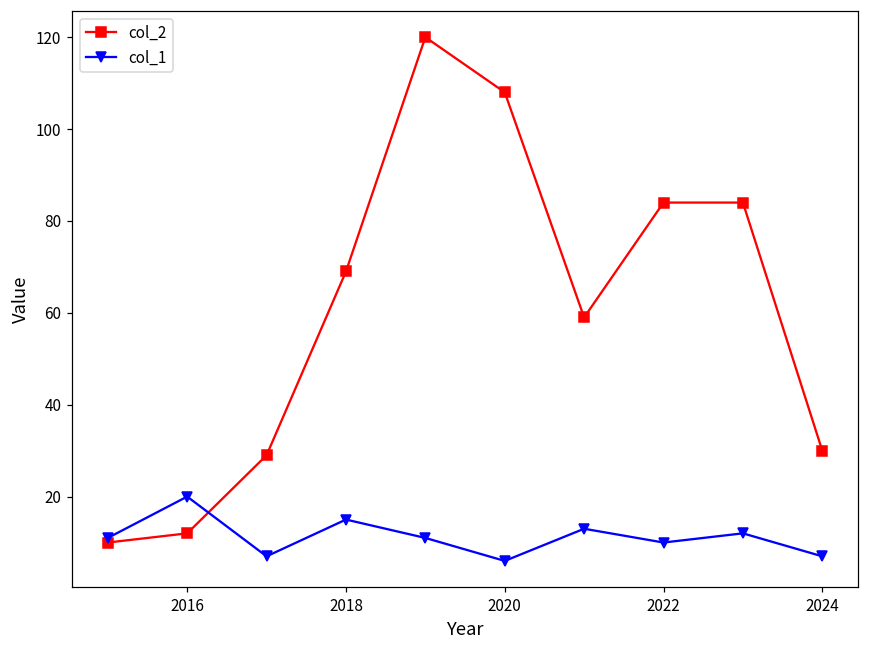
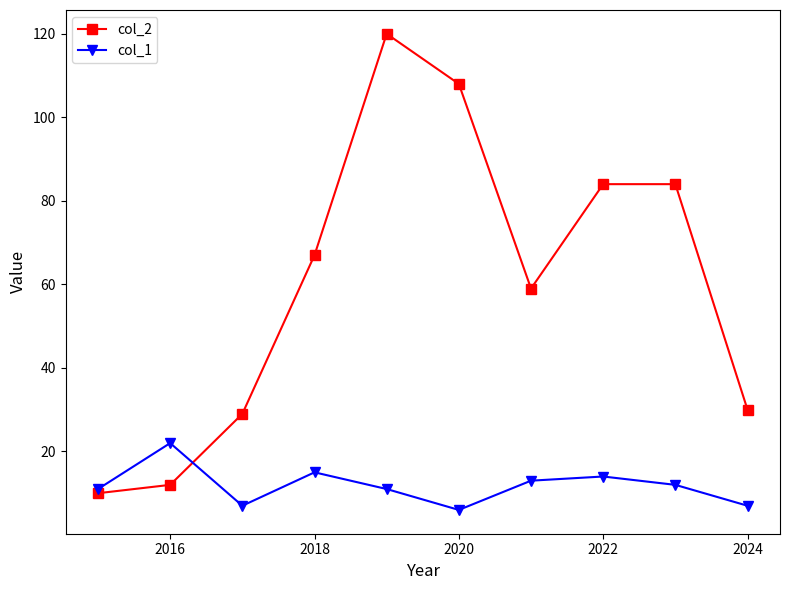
col_1, 2016: 20 -> 22
col_2, 2018: 69 -> 67
col_1, 2022: 10 -> 14
